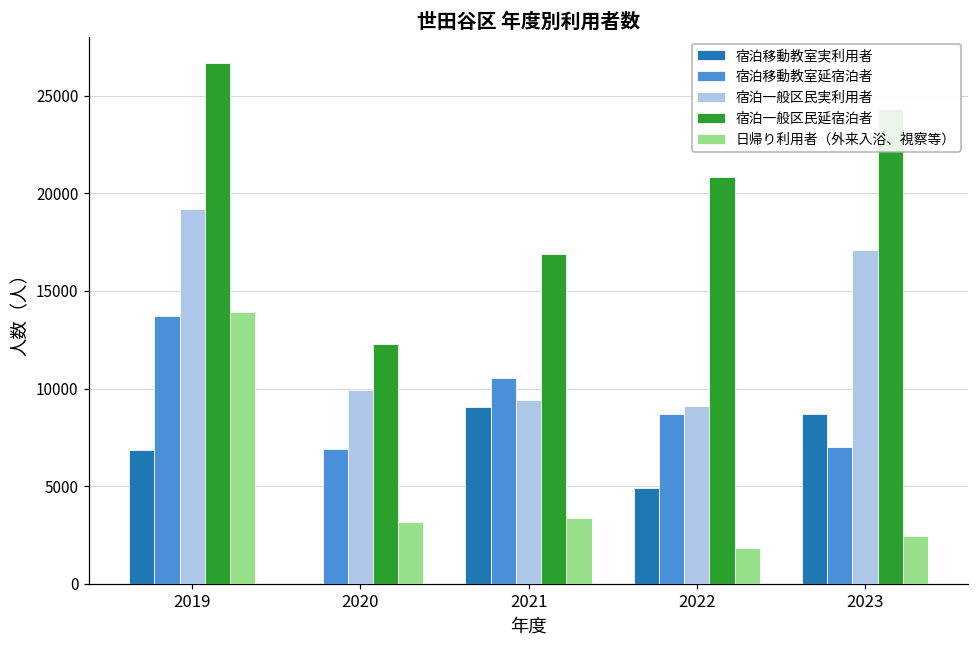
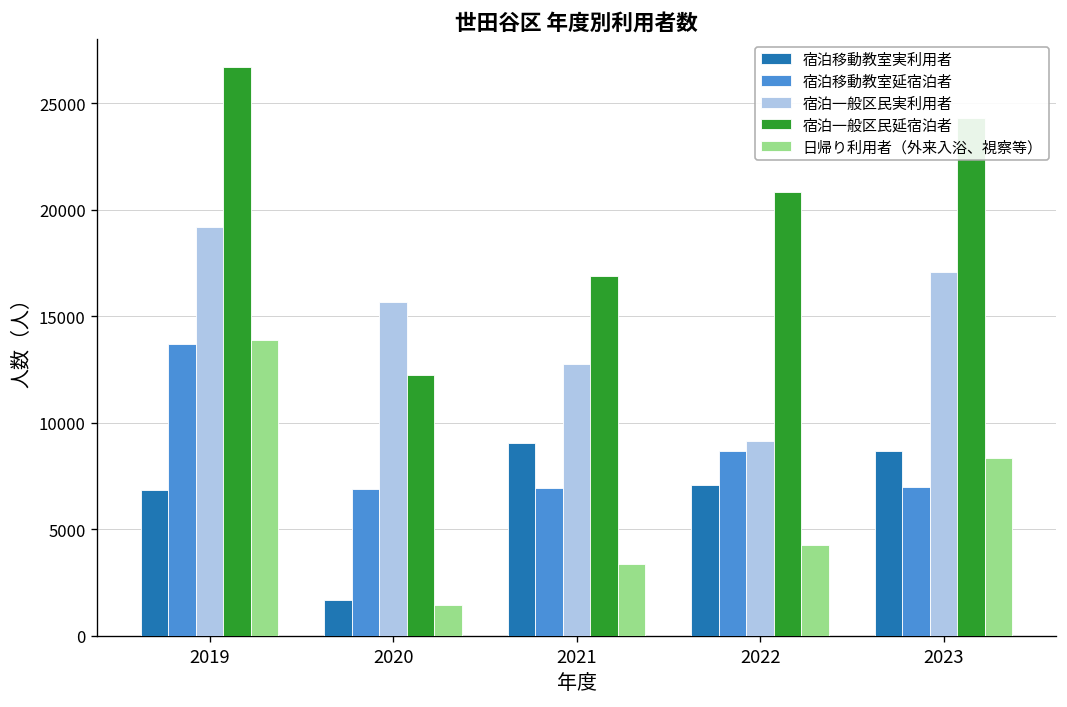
宿泊移動教室実利用者, 2020: 0 -> 1700
宿泊一般区民実利用者, 2020: 9900 -> 15700
日帰り利用者（外来入浴、視察等）, 2020: 3200 -> 1500
宿泊移動教室延宿泊者, 2021: 10600 -> 6900
宿泊一般区民実利用者, 2021: 9400 -> 12800
宿泊移動教室実利用者, 2022: 4900 -> 7100
日帰り利用者（外来入浴、視察等）, 2022: 1800 -> 4300
日帰り利用者（外来入浴、視察等）, 2023: 2500 -> 8300
